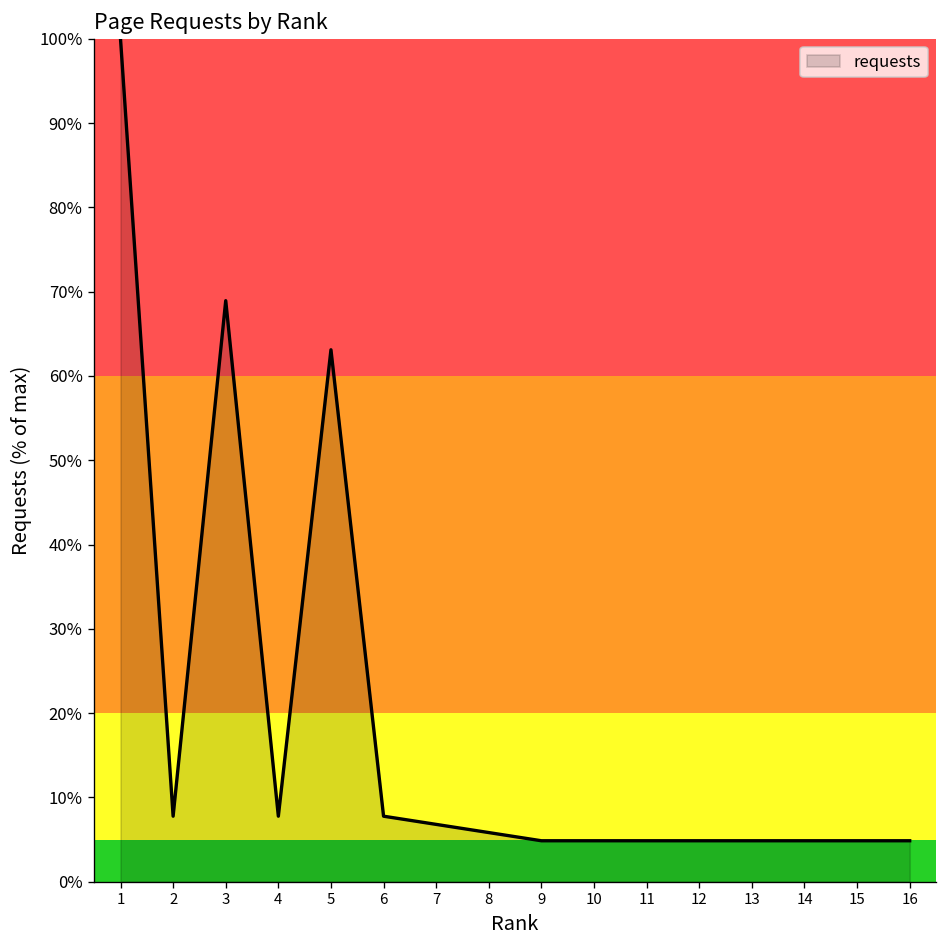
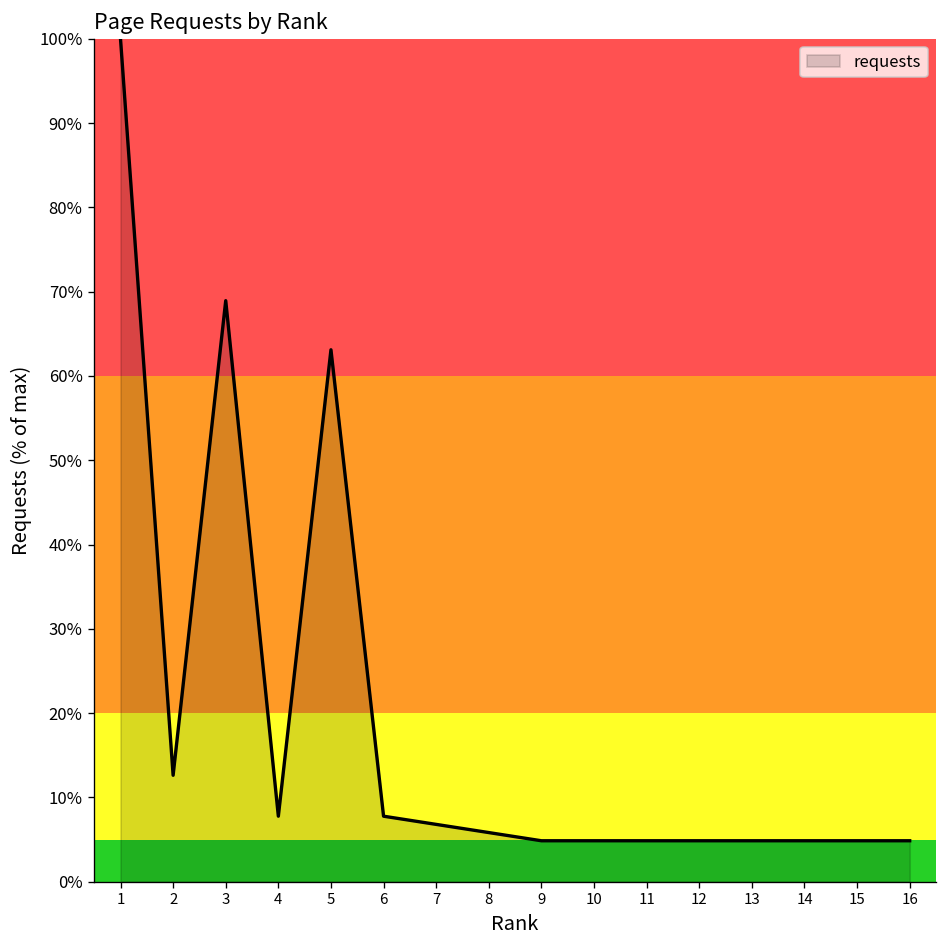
2: 8% -> 13%
